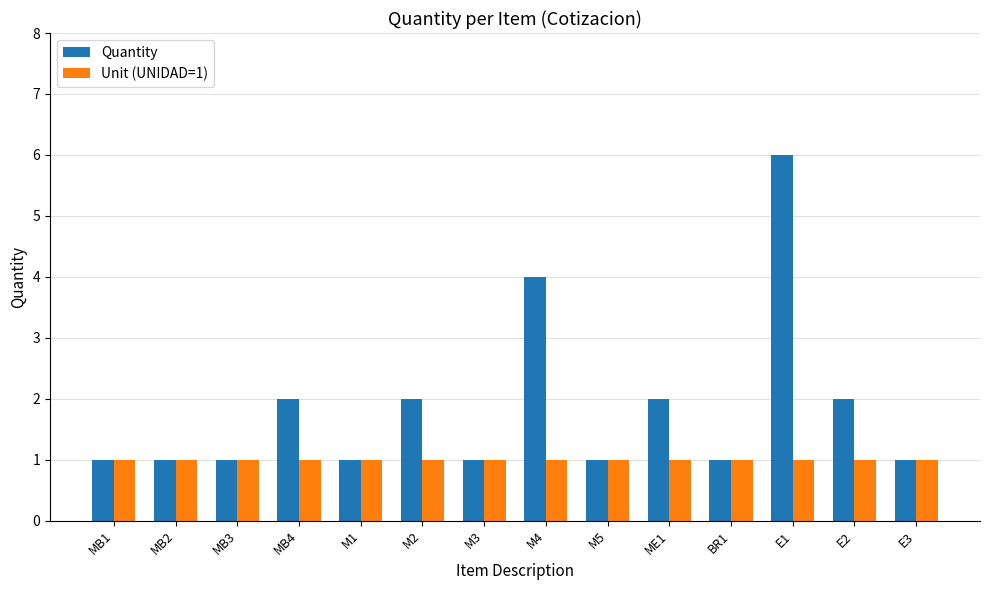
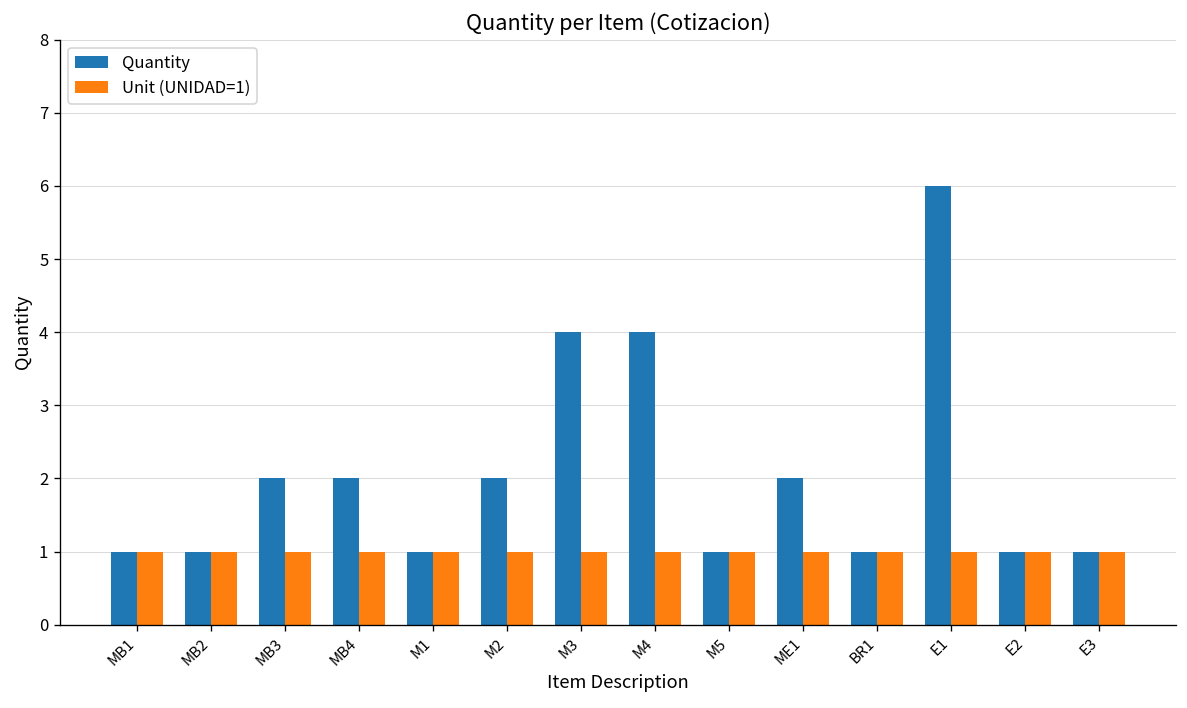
Quantity, MB3: 1 -> 2
Quantity, M3: 1 -> 4
Quantity, E2: 2 -> 1
